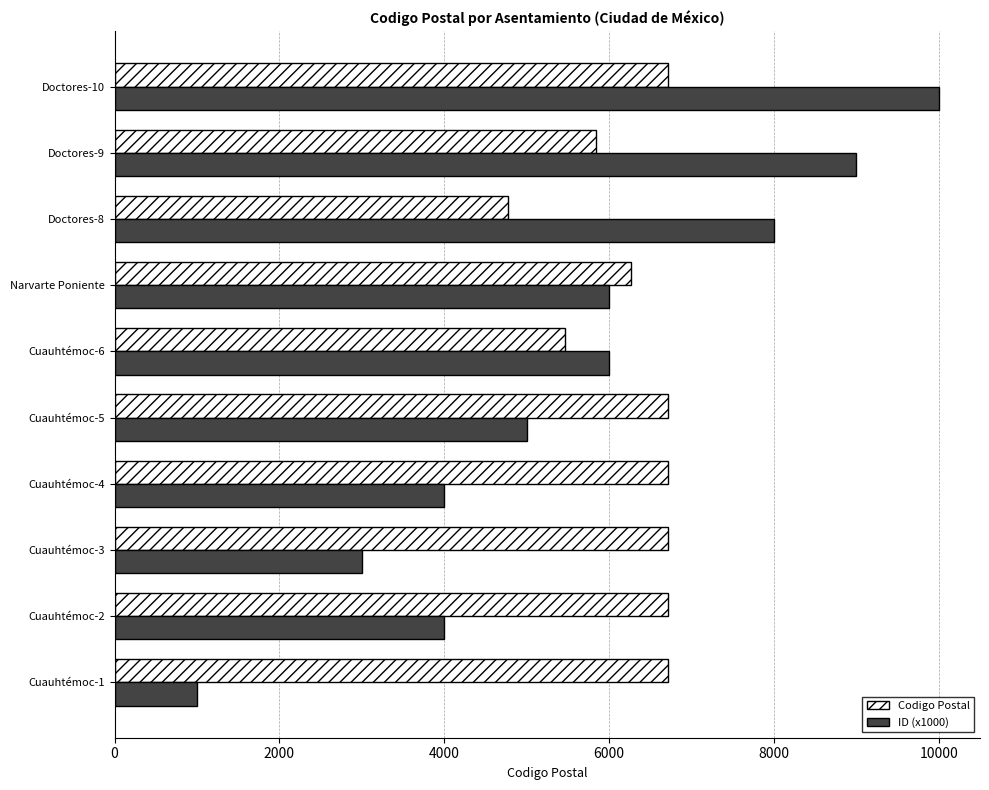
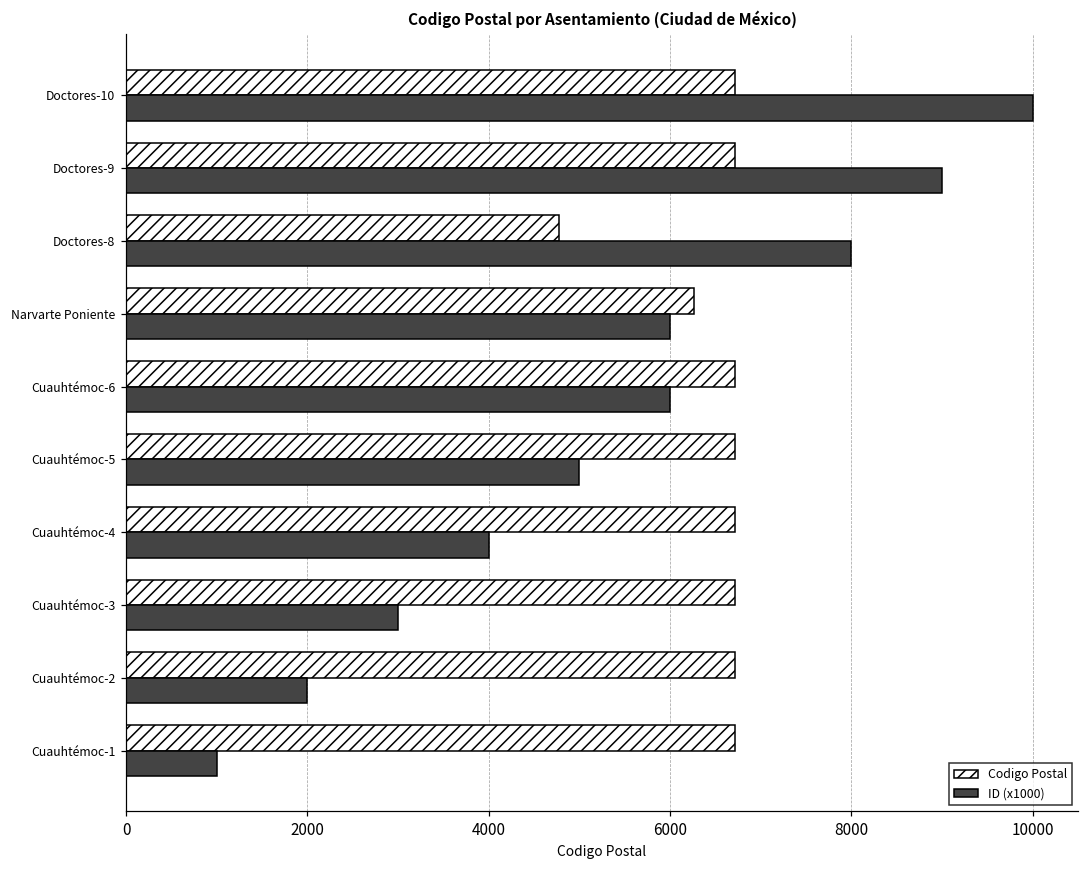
Codigo Postal, Doctores-9: 5800 -> 6700
Codigo Postal, Cuauhtémoc-6: 5500 -> 6700
ID (x1000), Cuauhtémoc-2: 4000 -> 2000
